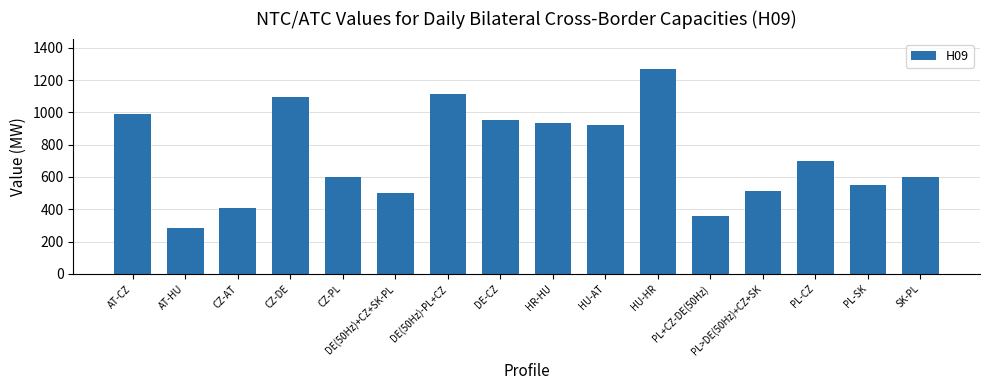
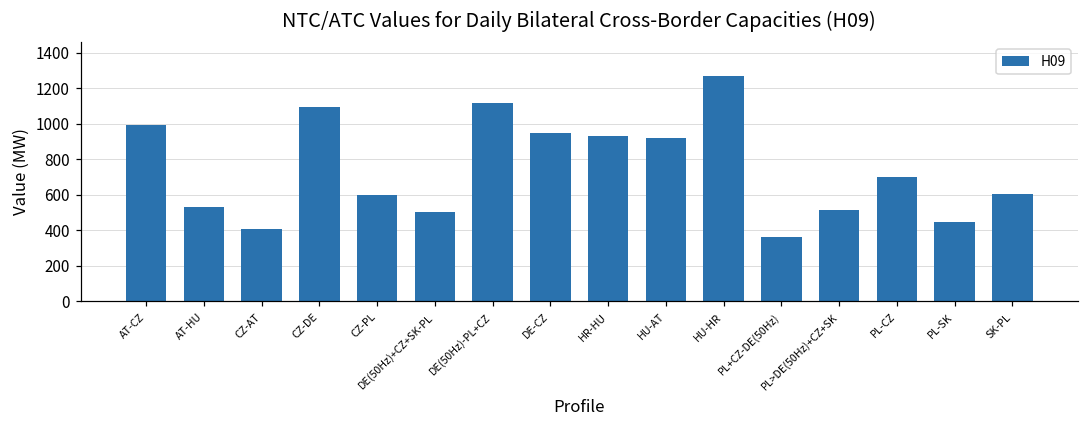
AT-HU: 280 -> 530
PL-SK: 550 -> 450
